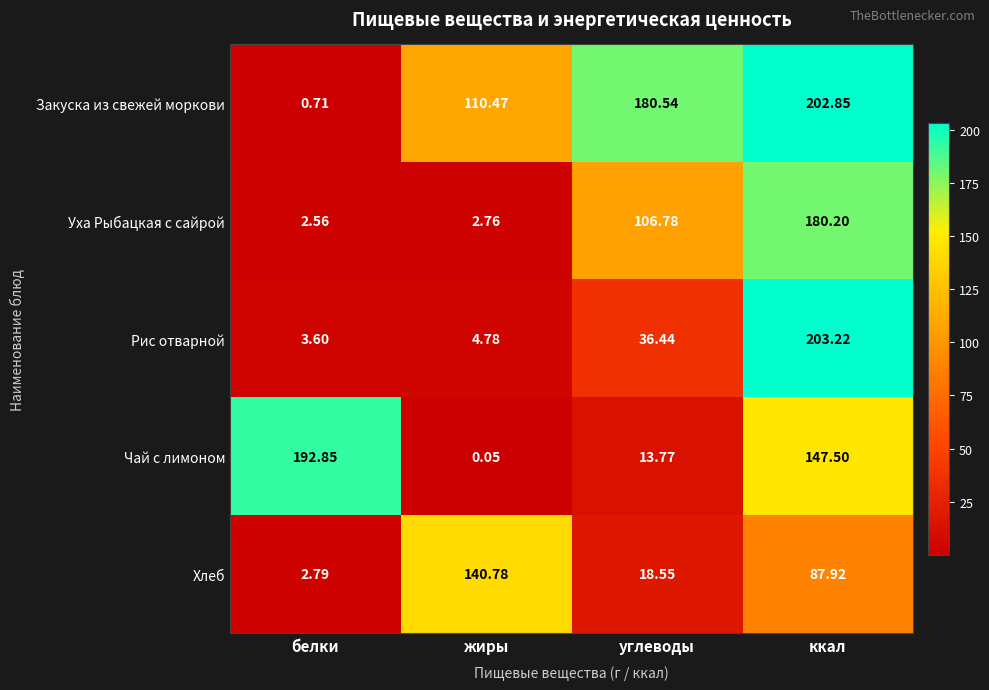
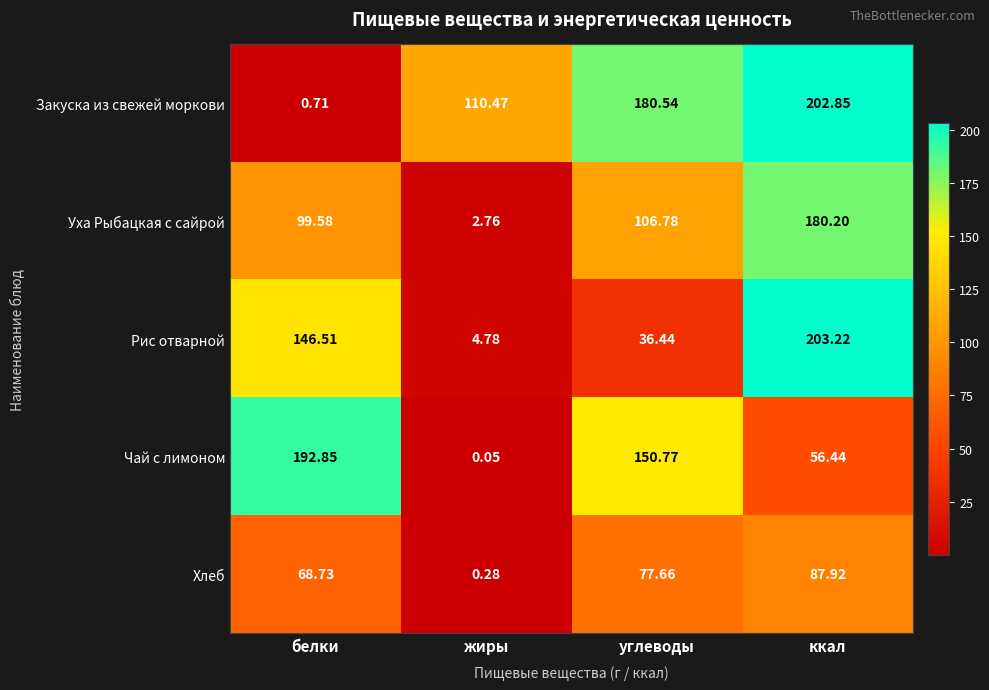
Уха Рыбацкая с сайрой, белки: 2.56 -> 99.58
Рис отварной, белки: 3.60 -> 146.51
Чай с лимоном, углеводы: 13.77 -> 150.77
Чай с лимоном, ккал: 147.50 -> 56.44
Хлеб, белки: 2.79 -> 68.73
Хлеб, жиры: 140.78 -> 0.28
Хлеб, углеводы: 18.55 -> 77.66
